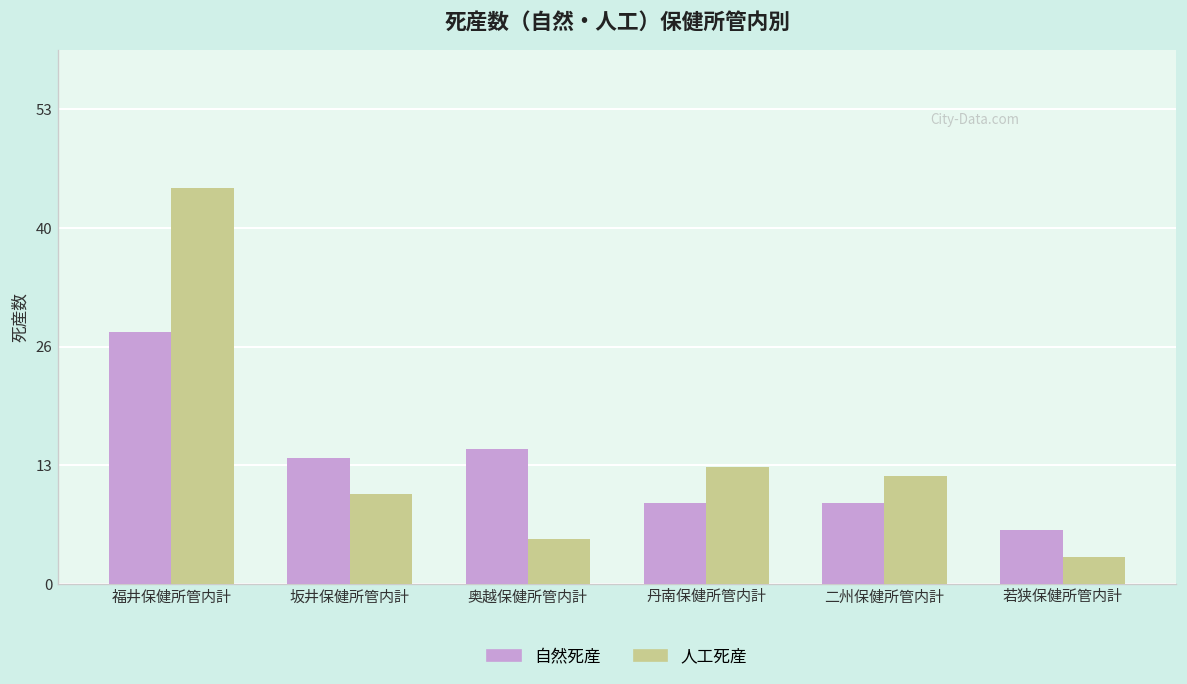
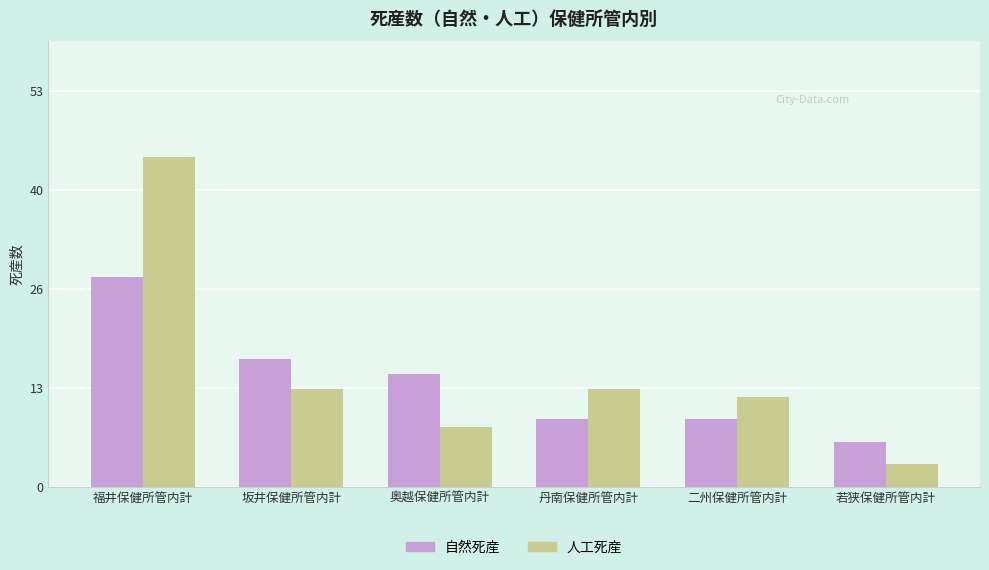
自然死産, 坂井保健所管内計: 14 -> 17
人工死産, 坂井保健所管内計: 10 -> 13
人工死産, 奥越保健所管内計: 5 -> 8
